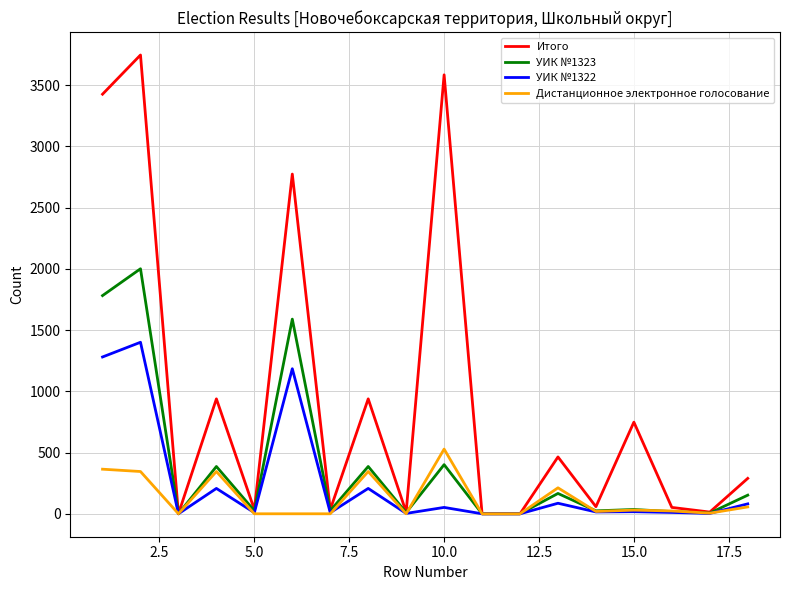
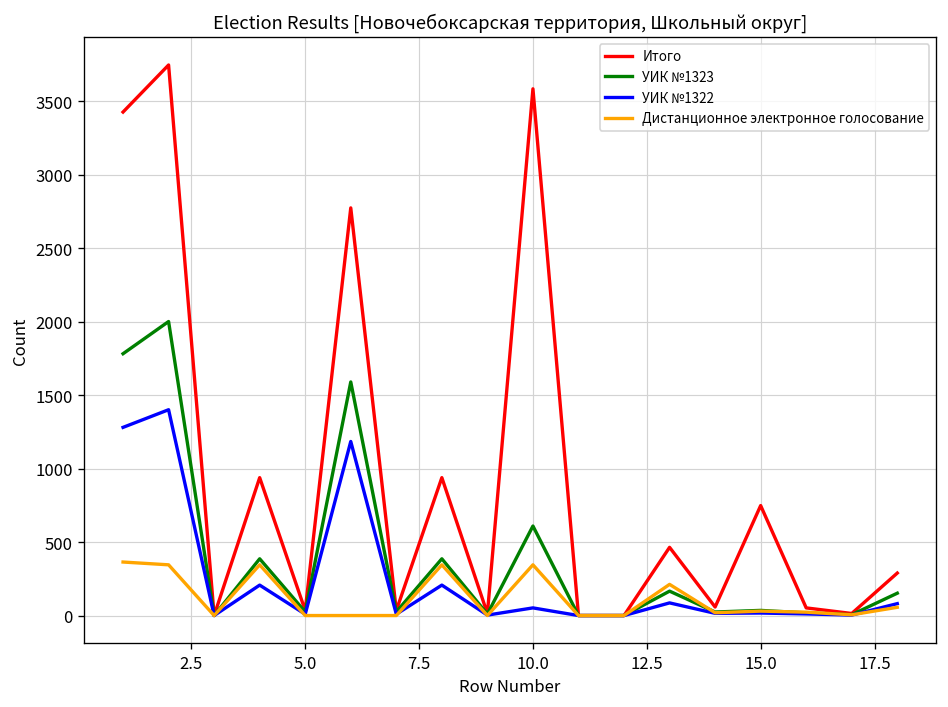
УИК №1323, 10.0: 400 -> 610
Дистанционное электронное голосование, 10.0: 530 -> 350
